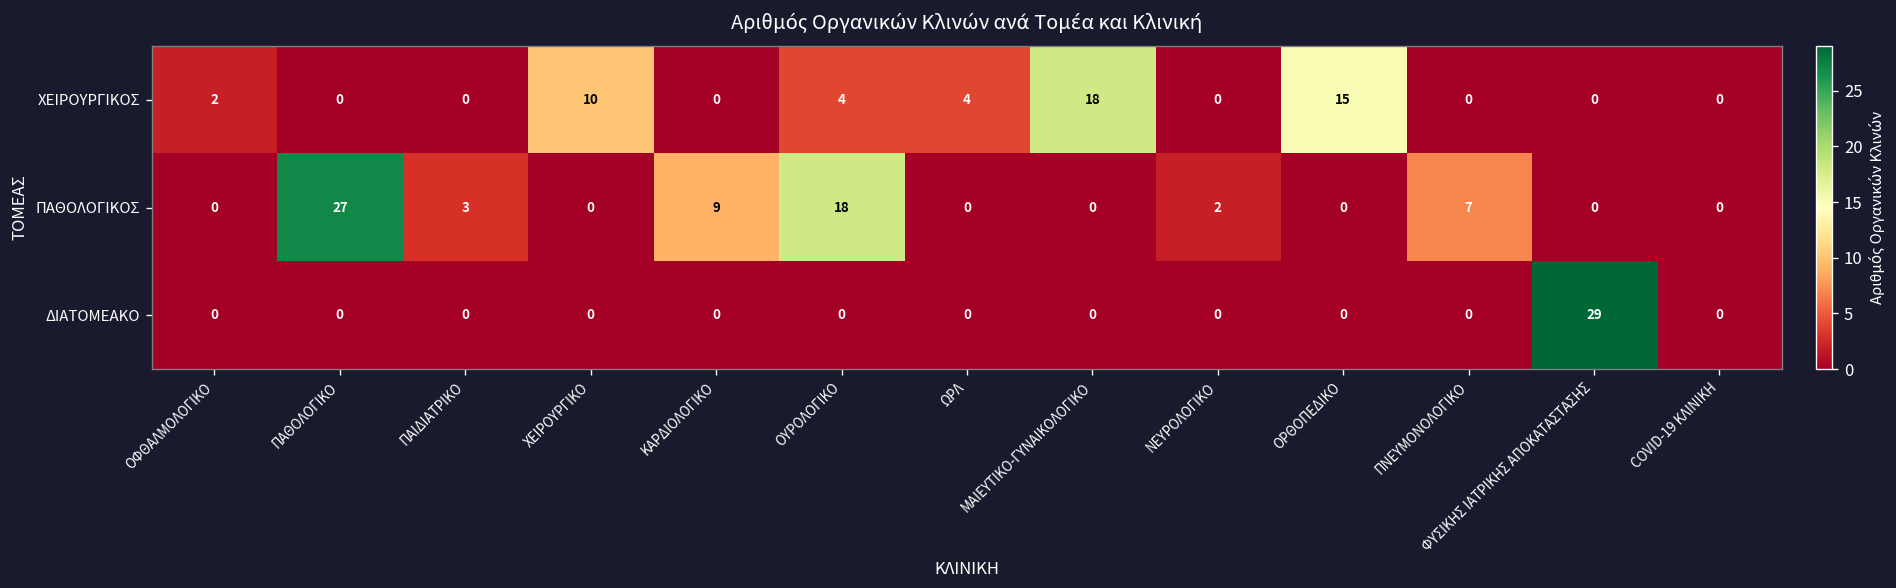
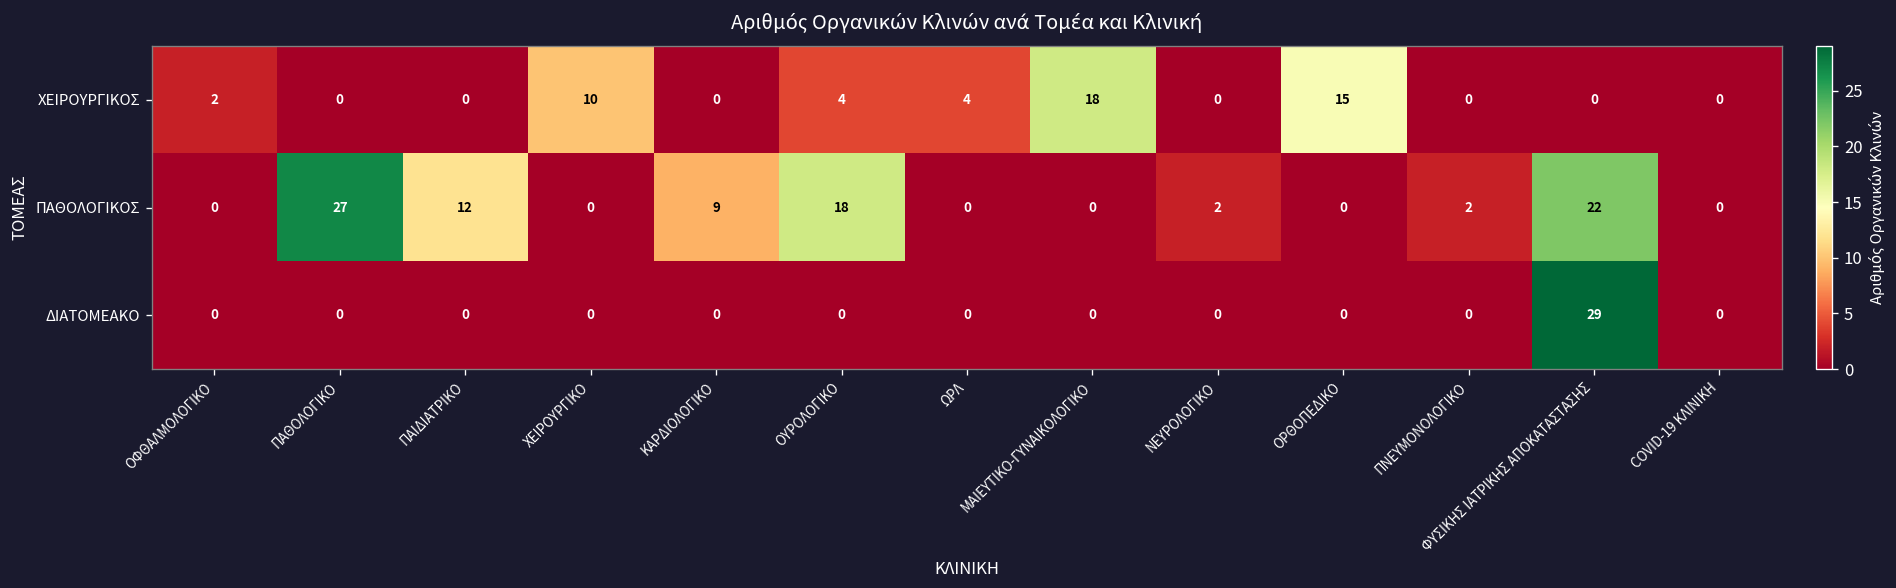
ΠΑΘΟΛΟΓΙΚΟΣ, ΠΑΙΔΙΑΤΡΙΚΟ: 3 -> 12
ΠΑΘΟΛΟΓΙΚΟΣ, ΠΝΕΥΜΟΝΟΛΟΓΙΚΟ: 7 -> 2
ΠΑΘΟΛΟΓΙΚΟΣ, ΦΥΣΙΚΗΣ ΙΑΤΡΙΚΗΣ ΑΠΟΚΑΤΑΣΤΑΣΗΣ: 0 -> 22
